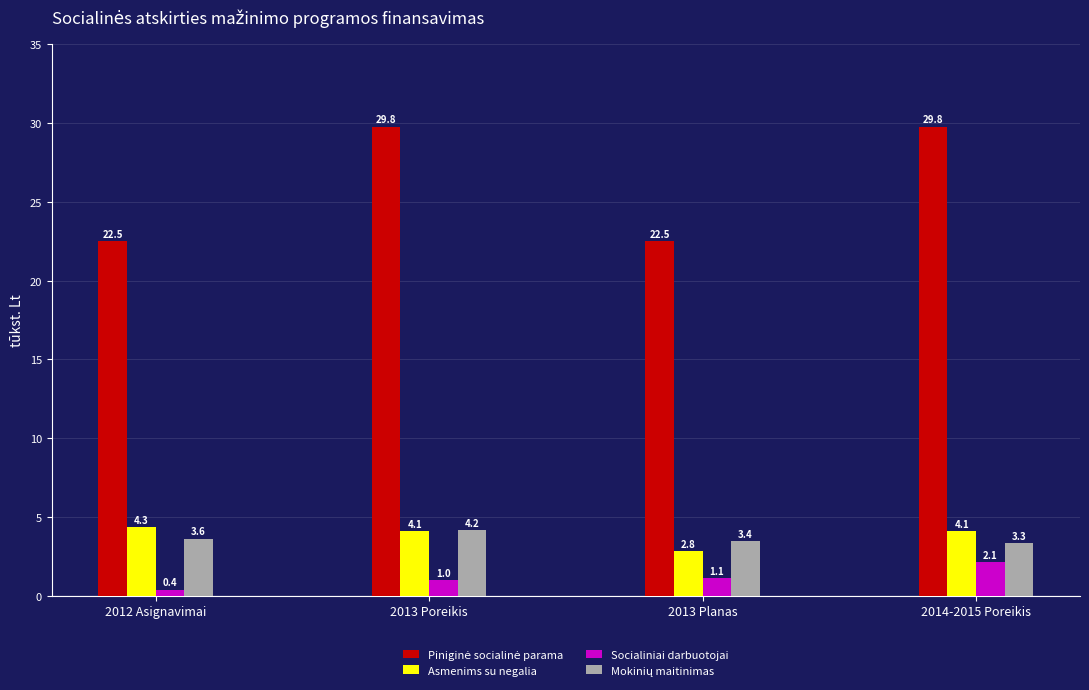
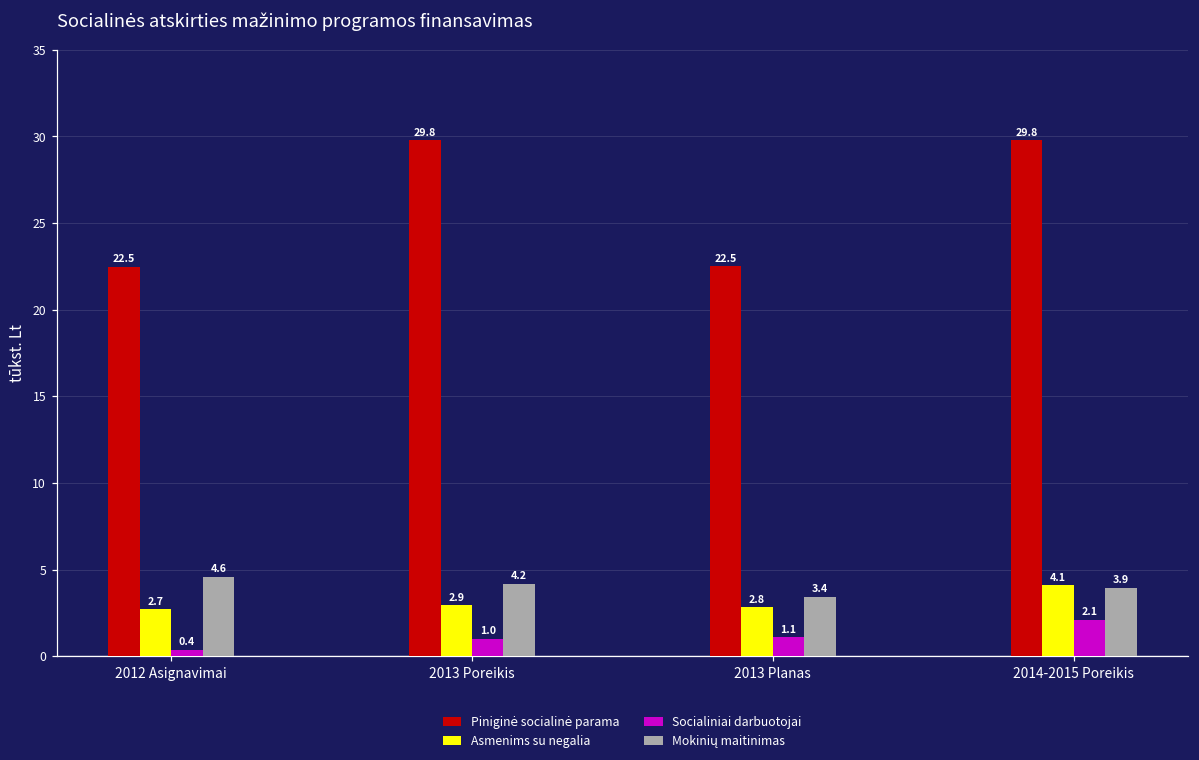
Asmenims su negalia, 2012 Asignavimai: 4.3 -> 2.7
Mokinių maitinimas, 2012 Asignavimai: 3.6 -> 4.6
Asmenims su negalia, 2013 Poreikis: 4.1 -> 2.9
Mokinių maitinimas, 2014-2015 Poreikis: 3.3 -> 3.9
